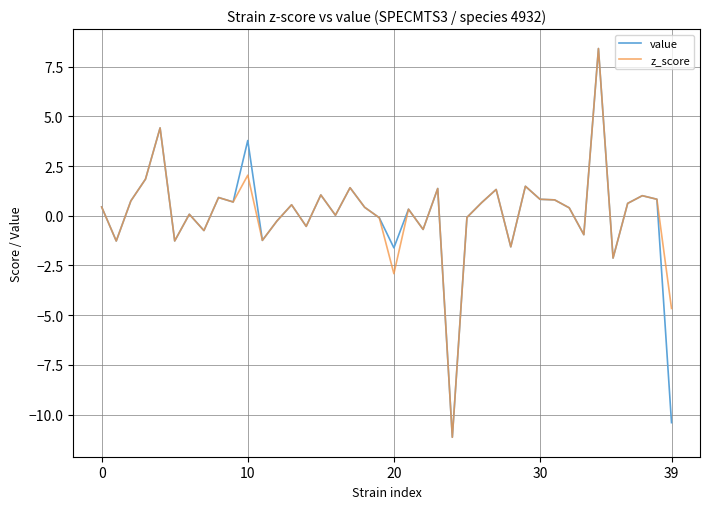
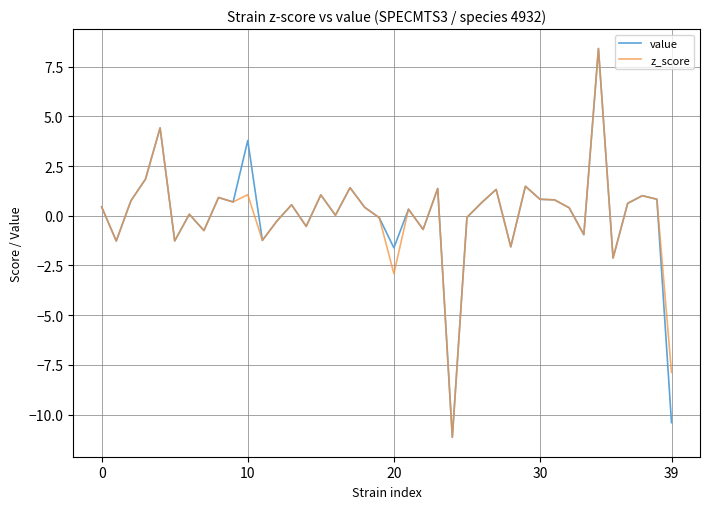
z_score, 10: 2.0 -> 1.1
z_score, 39: -4.7 -> -7.9
